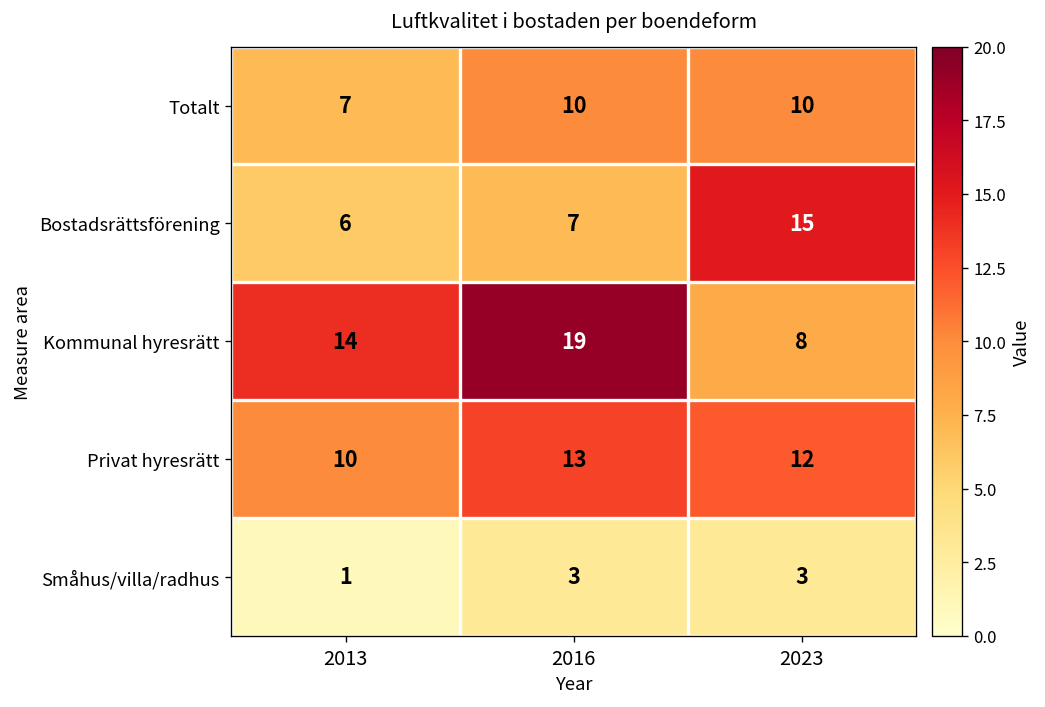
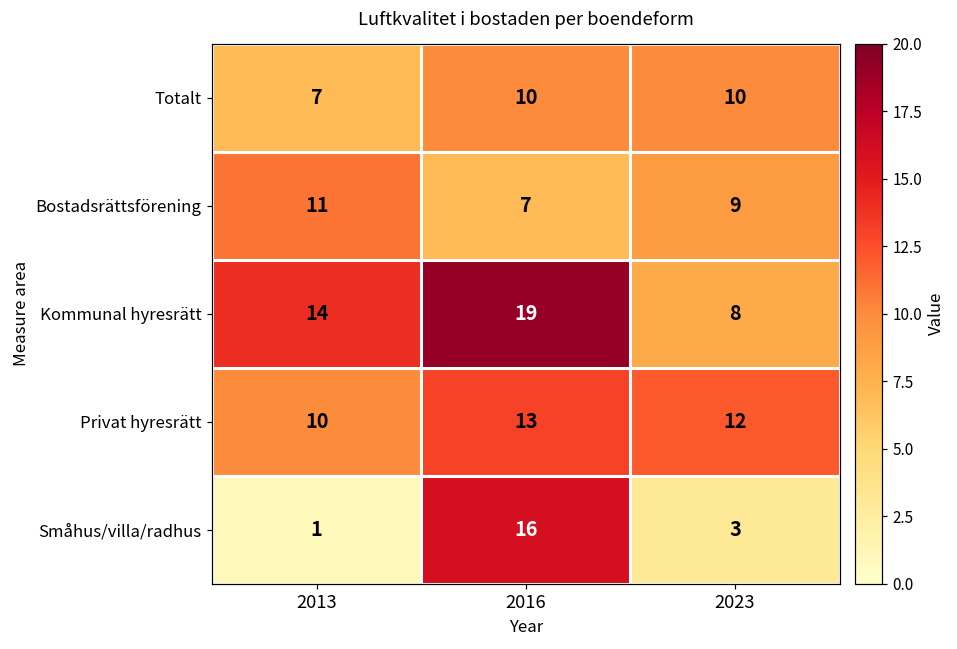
Bostadsrättsförening, 2013: 6 -> 11
Bostadsrättsförening, 2023: 15 -> 9
Småhus/villa/radhus, 2016: 3 -> 16
